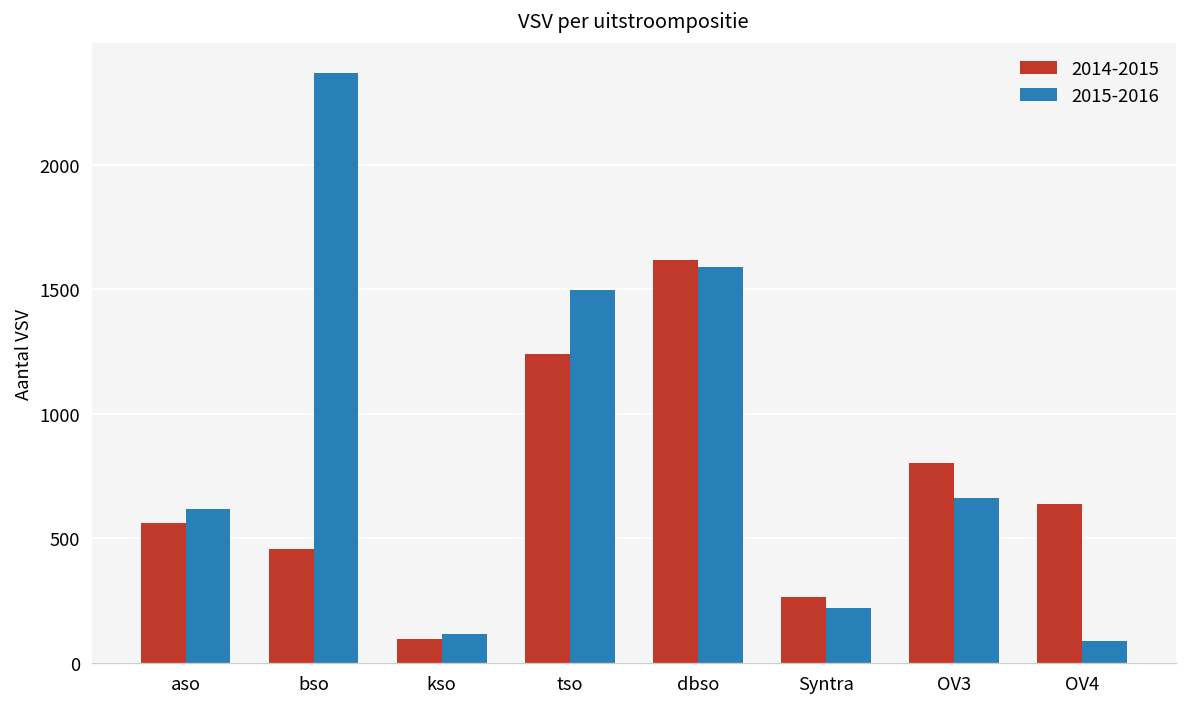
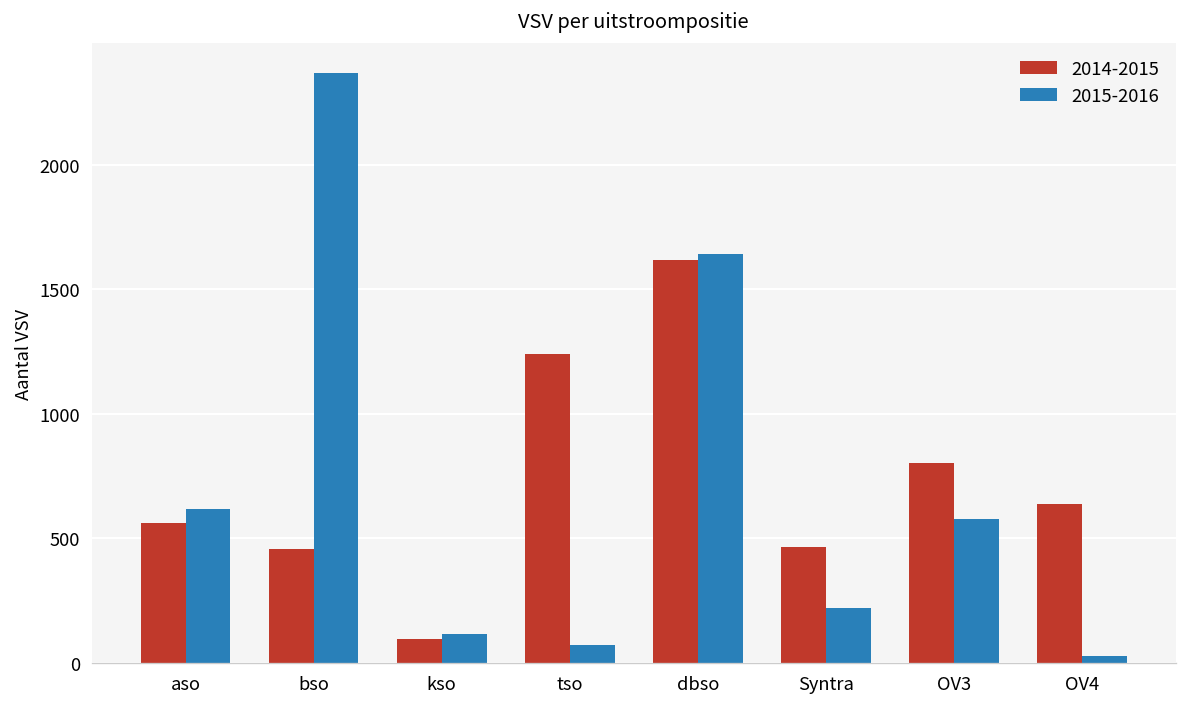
2015-2016, tso: 1500 -> 70
2015-2016, dbso: 1590 -> 1640
2014-2015, Syntra: 260 -> 470
2015-2016, OV3: 660 -> 580
2015-2016, OV4: 90 -> 30
